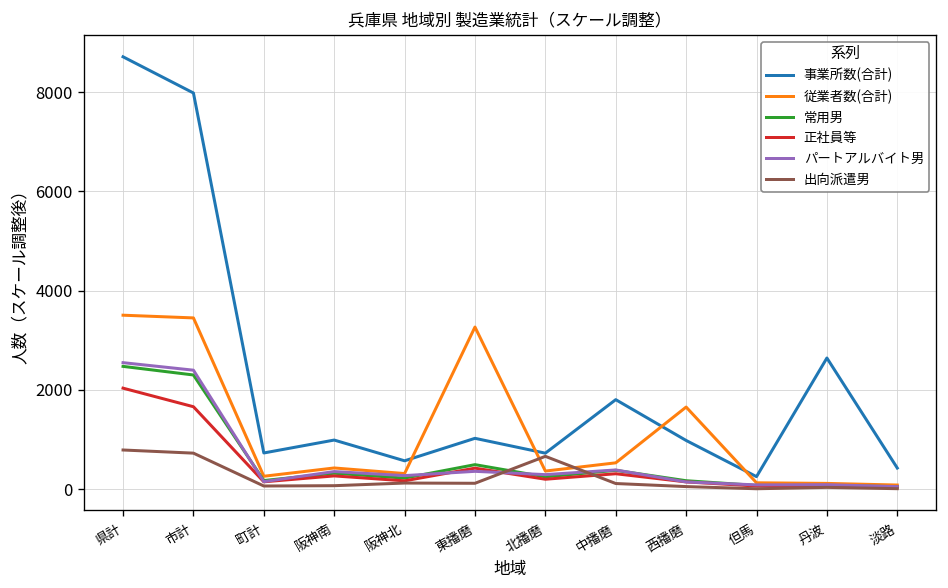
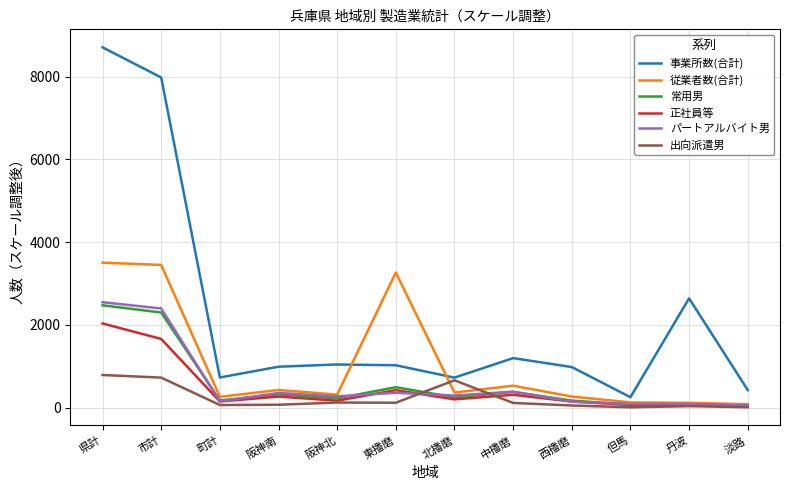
事業所数(合計), 阪神北: 600 -> 1000
事業所数(合計), 中播磨: 1800 -> 1200
従業者数(合計), 西播磨: 1700 -> 300
